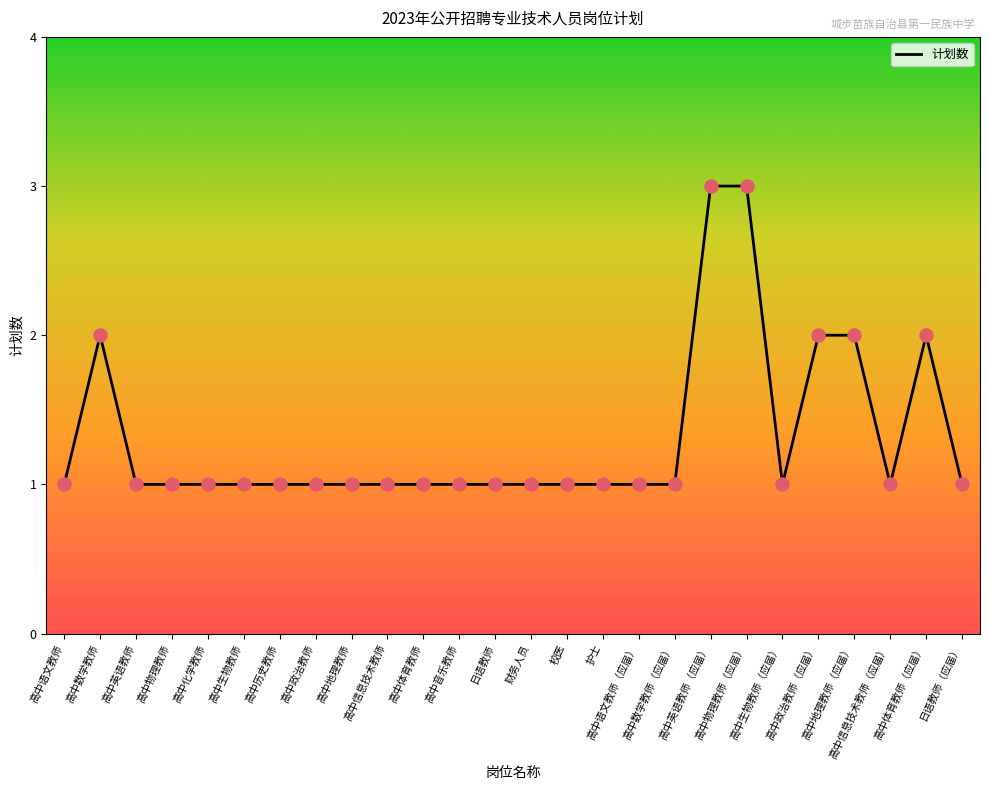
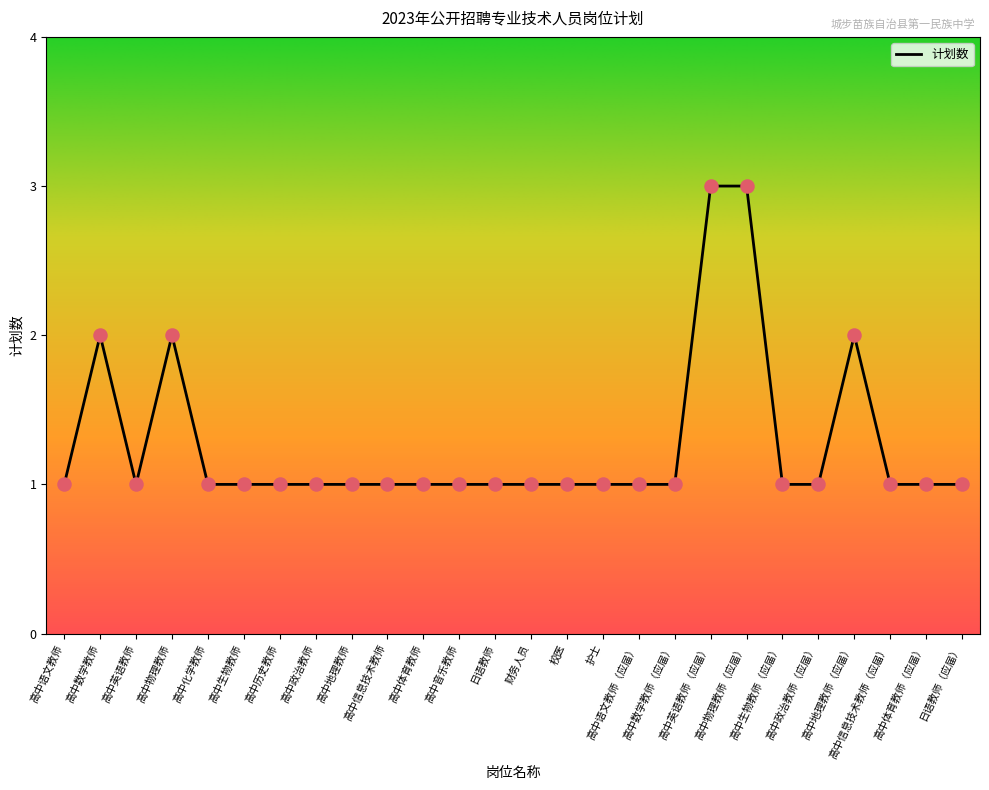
高中物理教师: 1 -> 2
高中政治教师（应届）: 2 -> 1
高中体育教师（应届）: 2 -> 1
